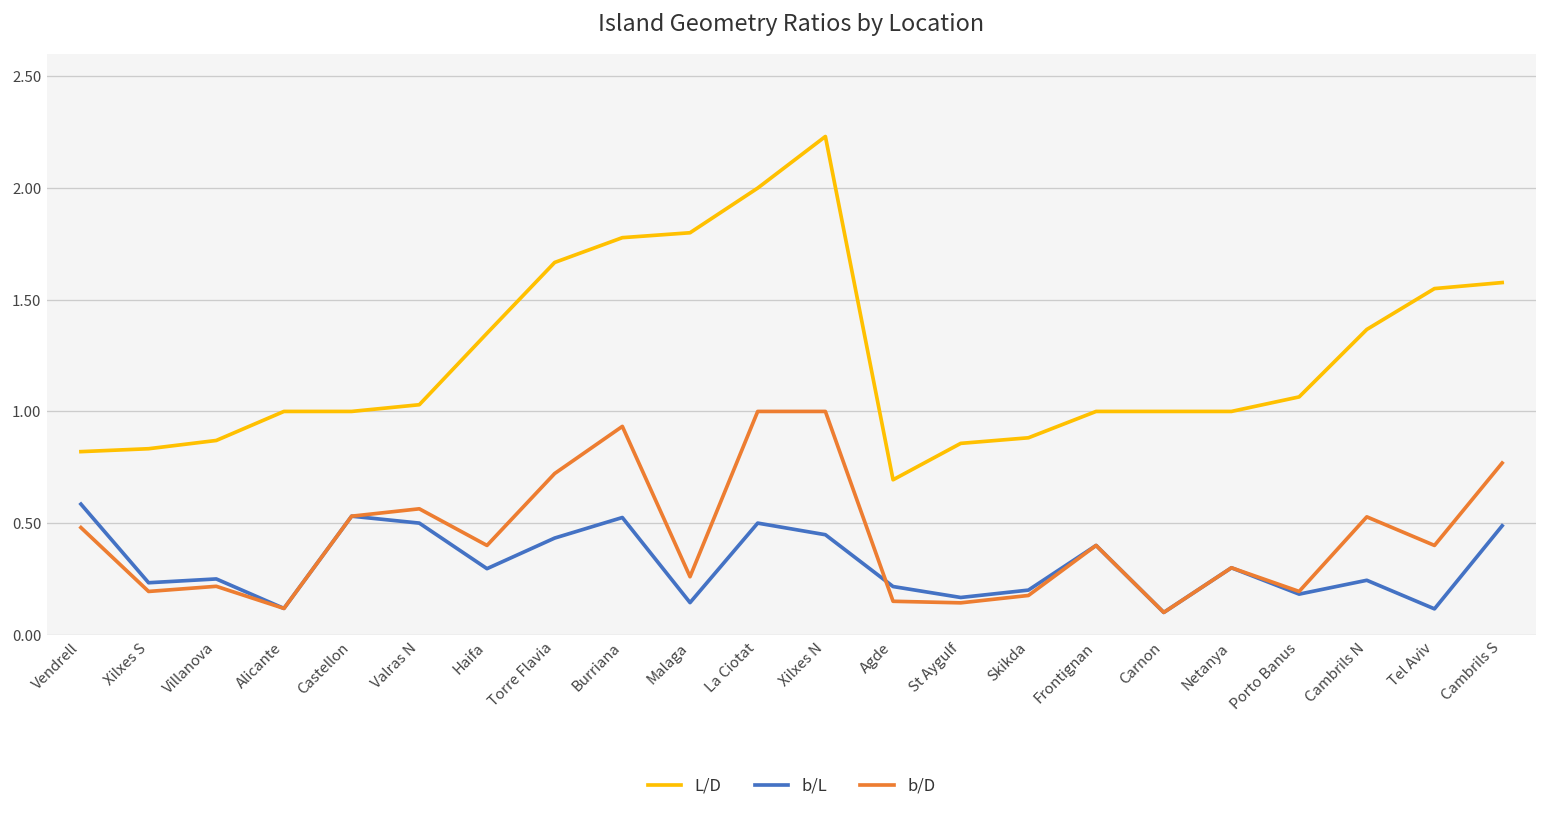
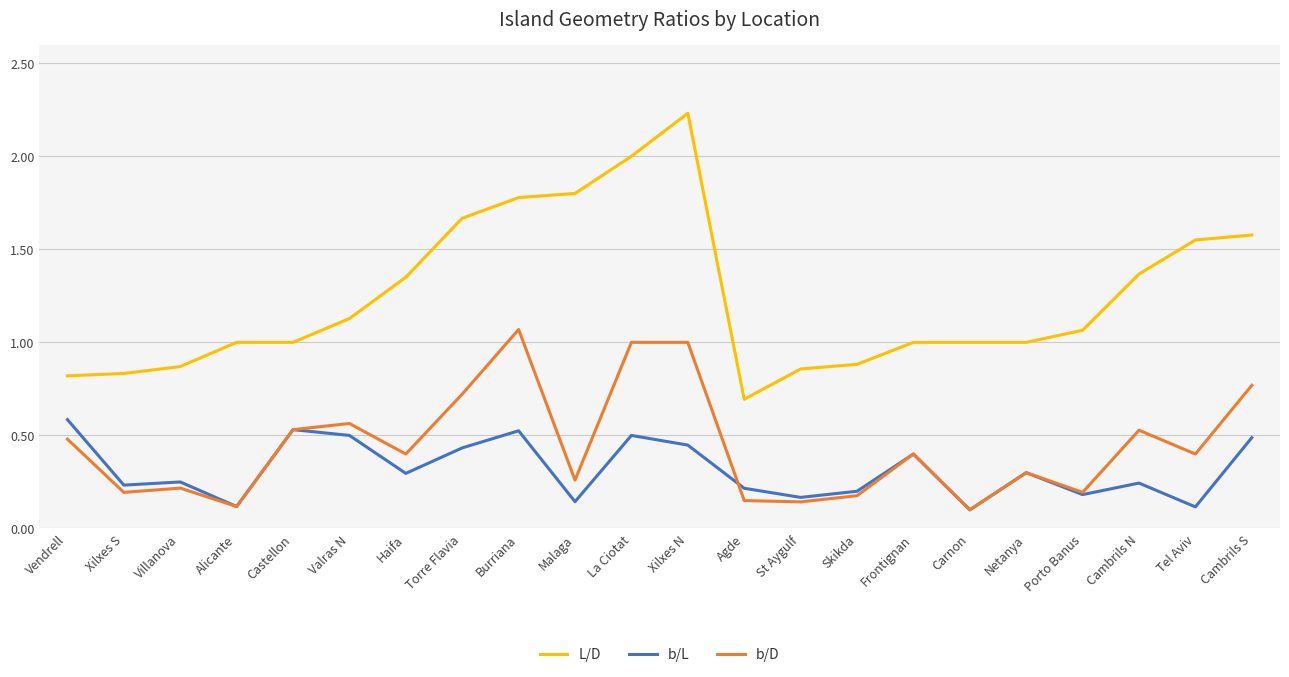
L/D, Valras N: 1.03 -> 1.13
b/D, Burriana: 0.93 -> 1.07
